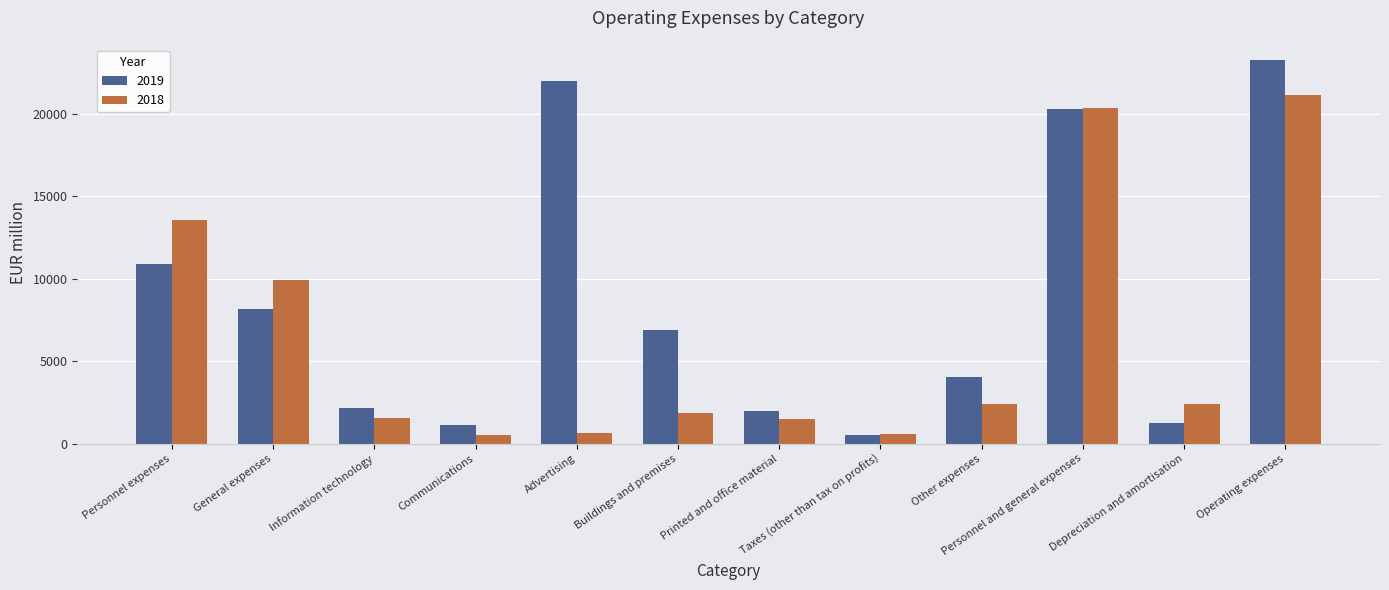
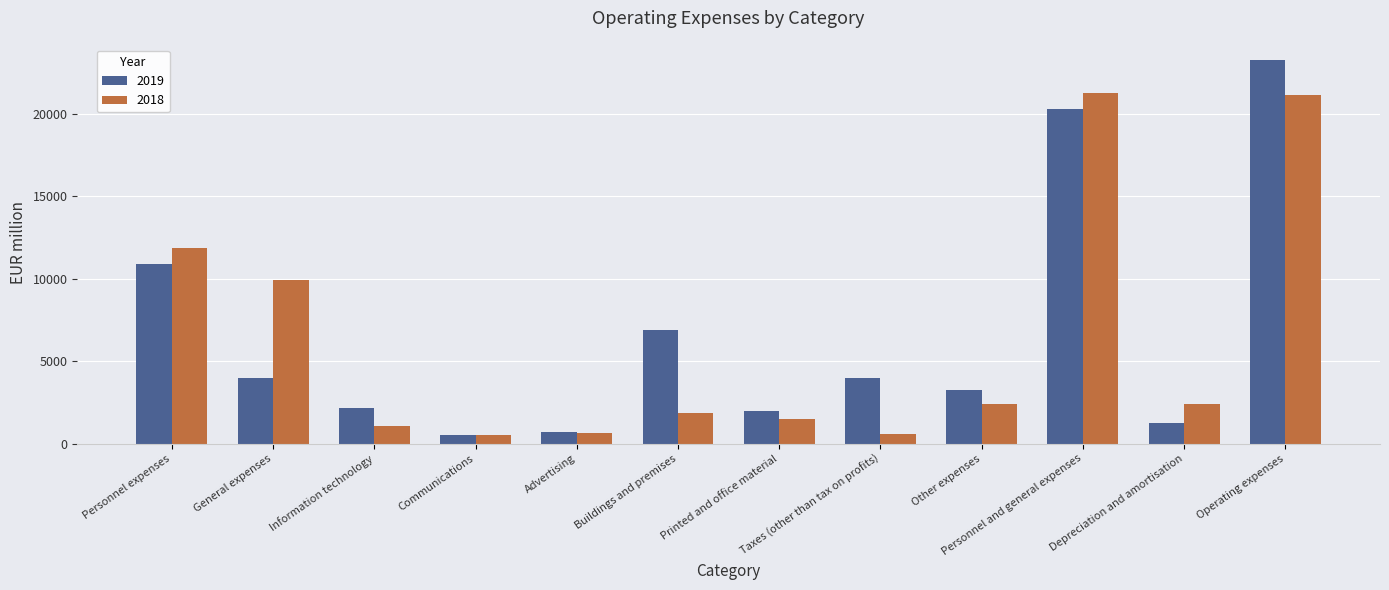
2018, Personnel expenses: 13600 -> 11900
2019, General expenses: 8100 -> 4000
2018, Information technology: 1600 -> 1100
2019, Communications: 1100 -> 500
2019, Advertising: 22000 -> 700
2019, Taxes (other than tax on profits): 500 -> 4000
2019, Other expenses: 4000 -> 3300
2018, Personnel and general expenses: 20400 -> 21200
